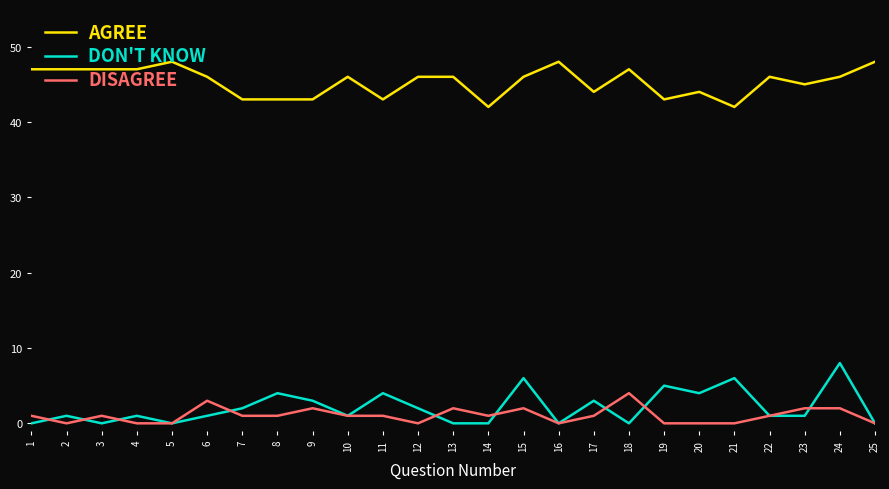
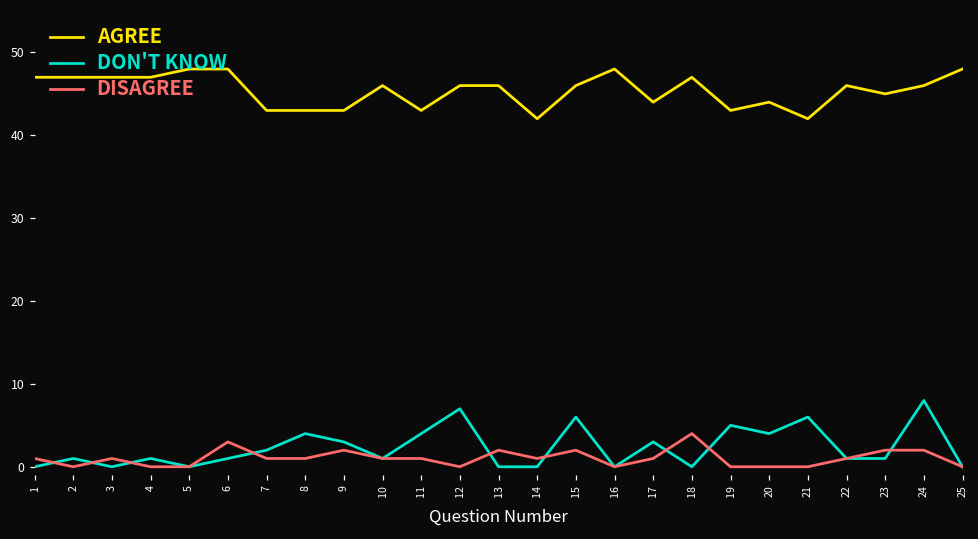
AGREE, 6: 46 -> 48
DON'T KNOW, 12: 2 -> 7
